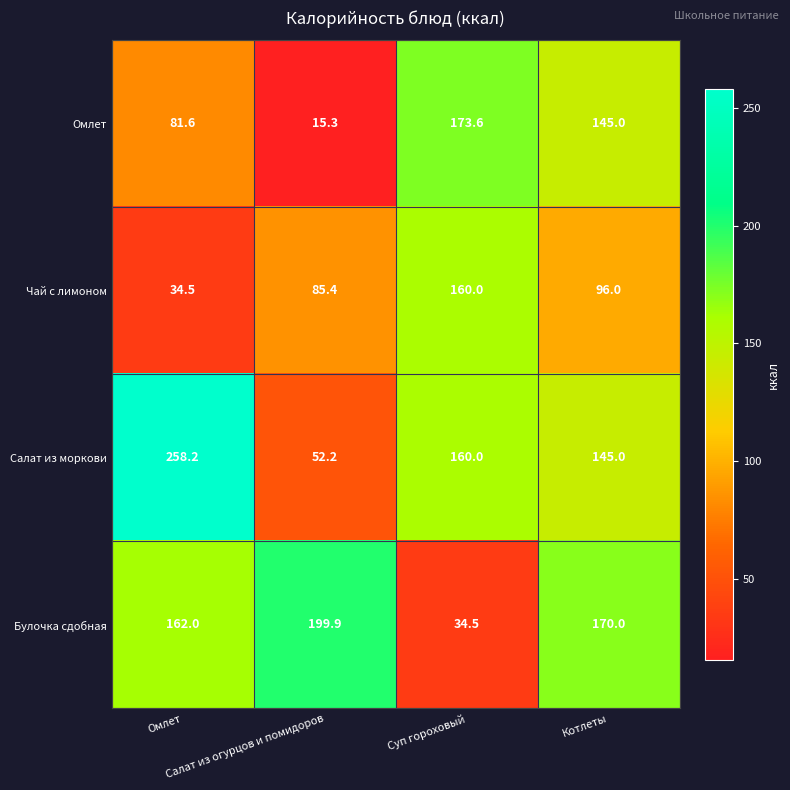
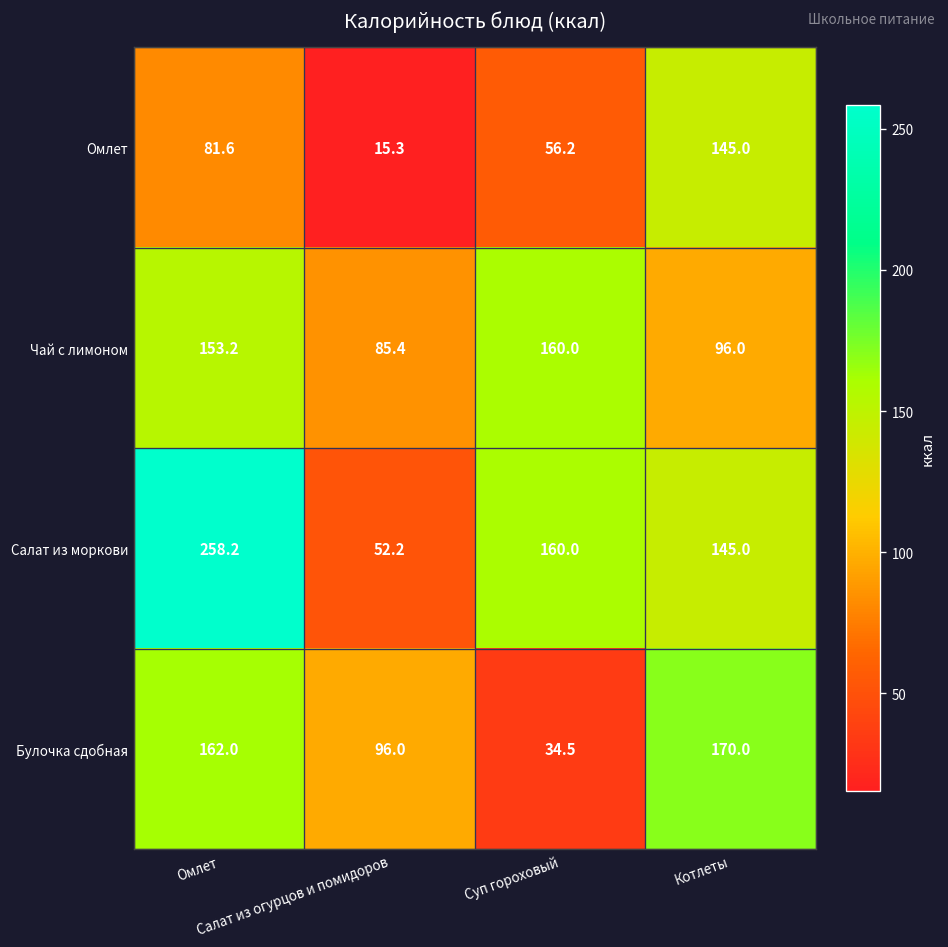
Омлет, Суп гороховый: 173.6 -> 56.2
Чай с лимоном, Омлет: 34.5 -> 153.2
Булочка сдобная, Салат из огурцов и помидоров: 199.9 -> 96.0
